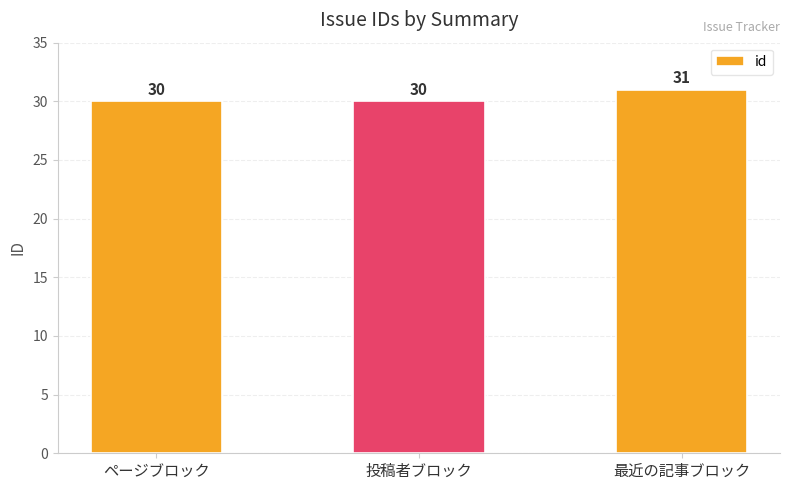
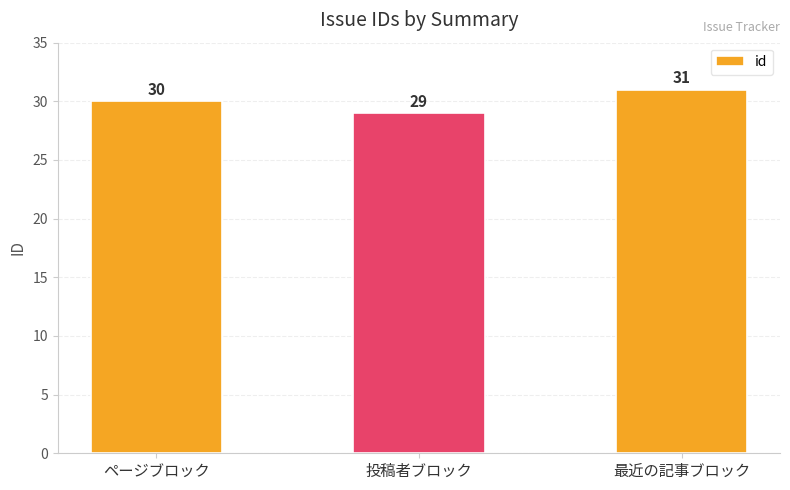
投稿者ブロック: 30 -> 29
